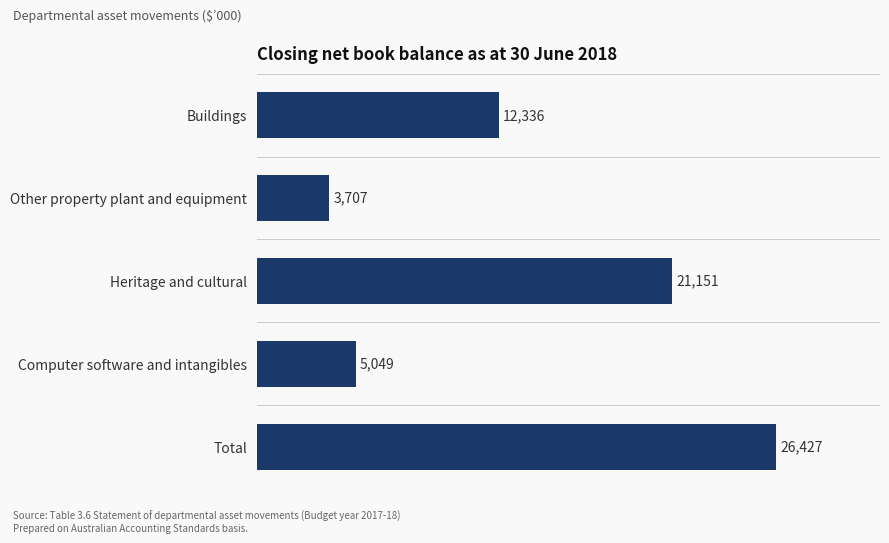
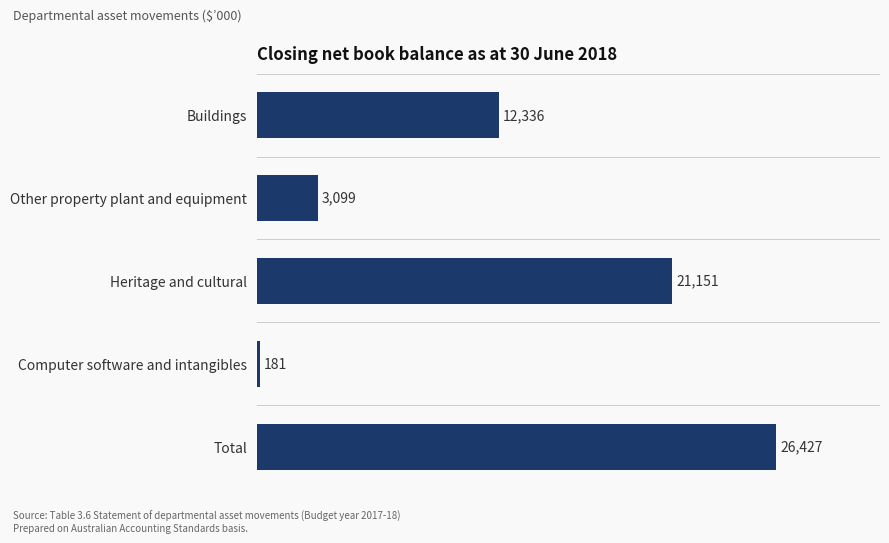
Other property plant and equipment: 3,707 -> 3,099
Computer software and intangibles: 5,049 -> 181
